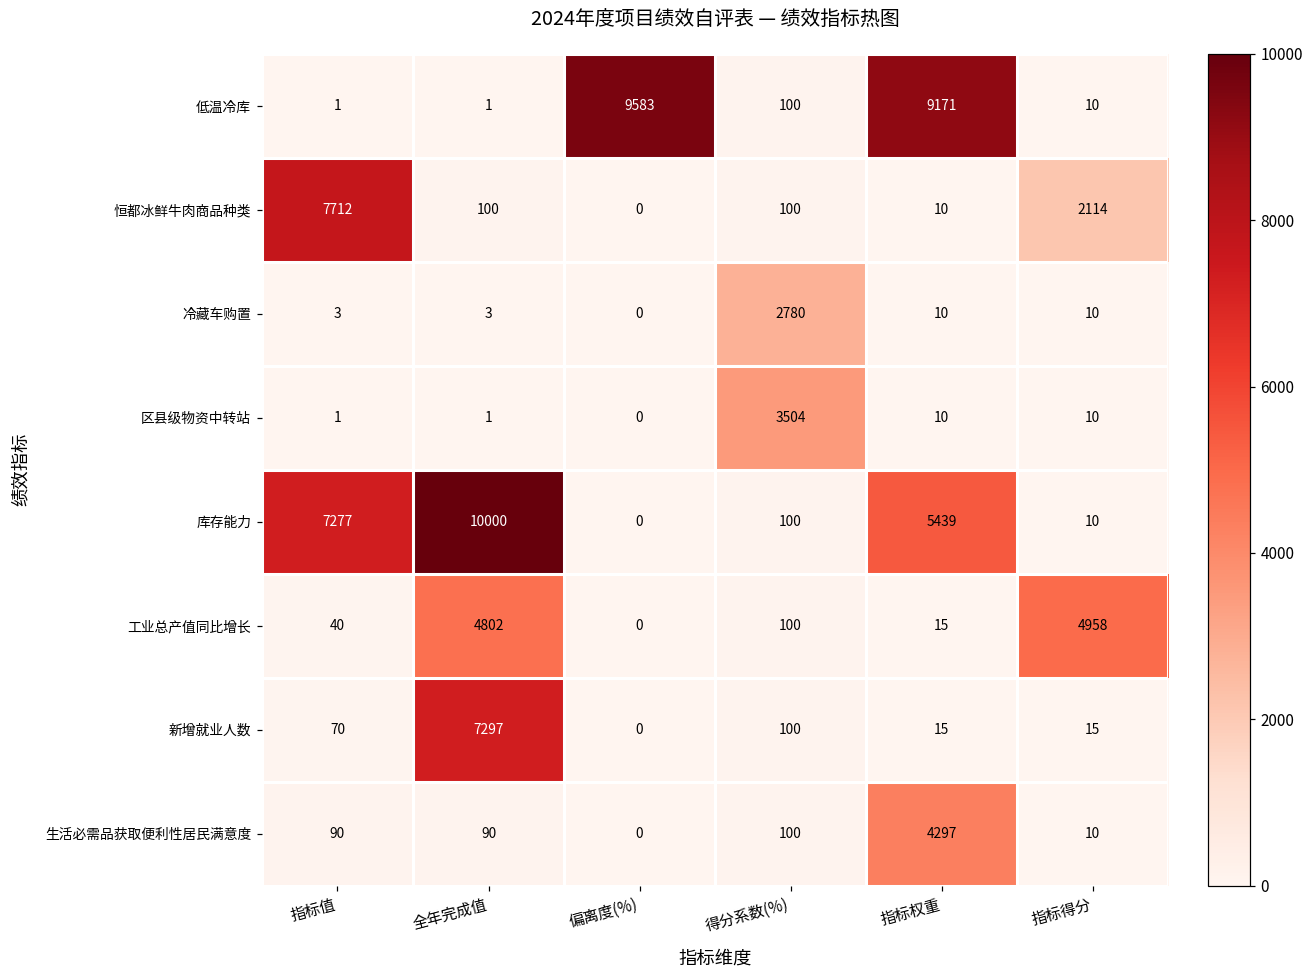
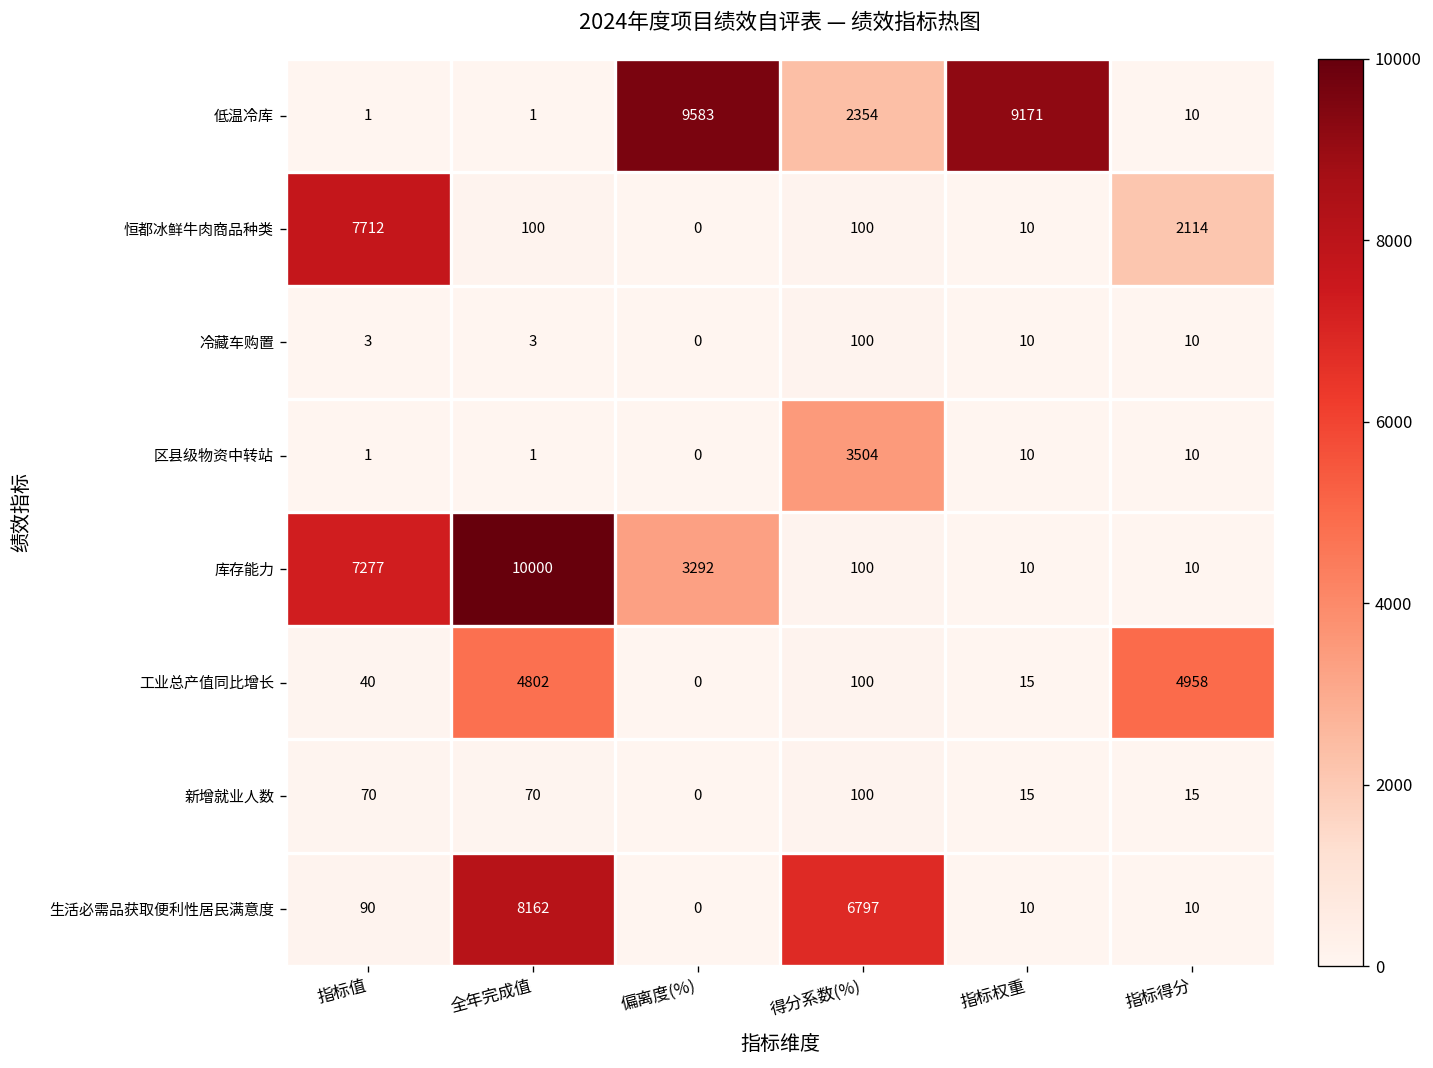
低温冷库, 得分系数(%): 100 -> 2354
冷藏车购置, 得分系数(%): 2780 -> 100
库存能力, 偏离度(%): 0 -> 3292
库存能力, 指标权重: 5439 -> 10
新增就业人数, 全年完成值: 7297 -> 70
生活必需品获取便利性居民满意度, 全年完成值: 90 -> 8162
生活必需品获取便利性居民满意度, 得分系数(%): 100 -> 6797
生活必需品获取便利性居民满意度, 指标权重: 4297 -> 10
